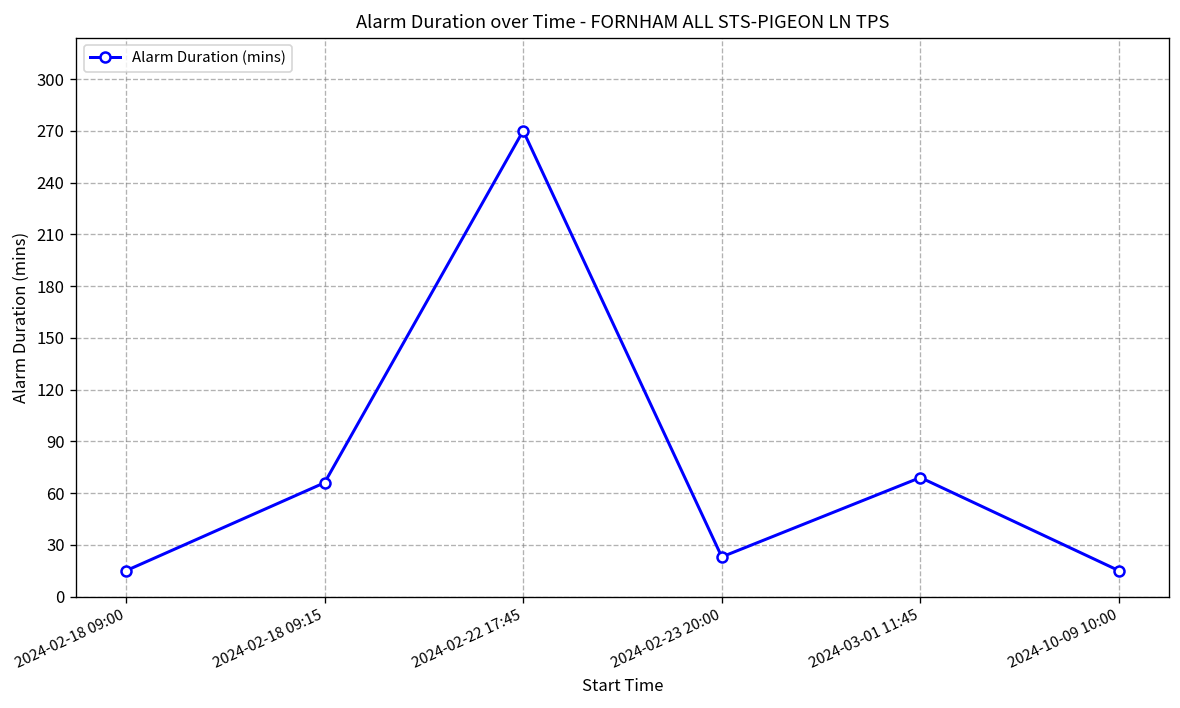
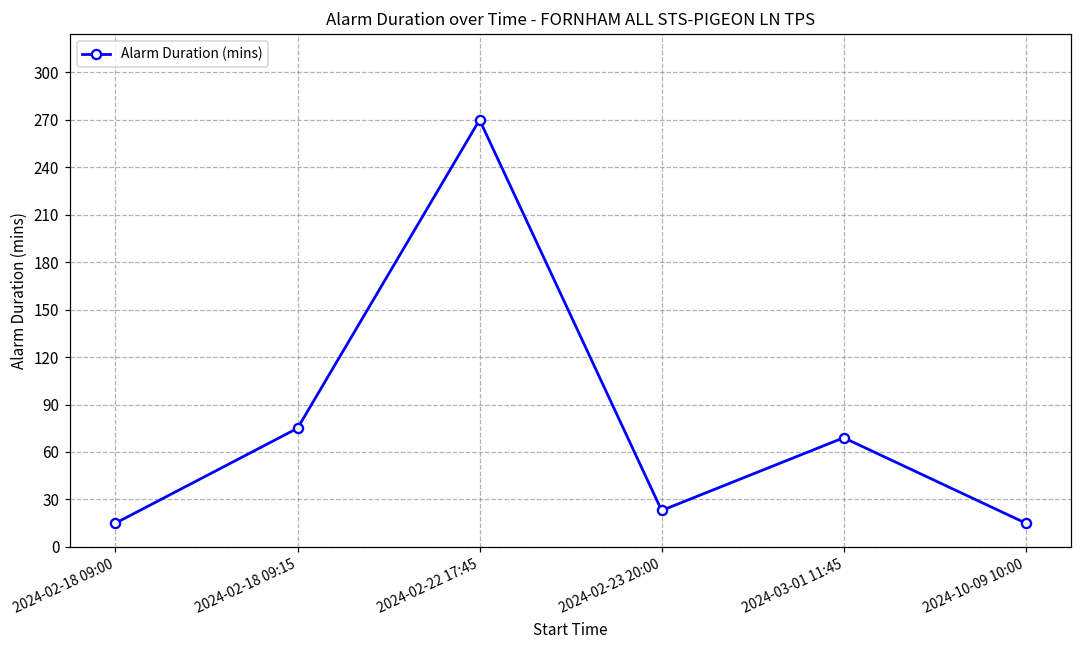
2024-02-18 09:15: 66 -> 75
